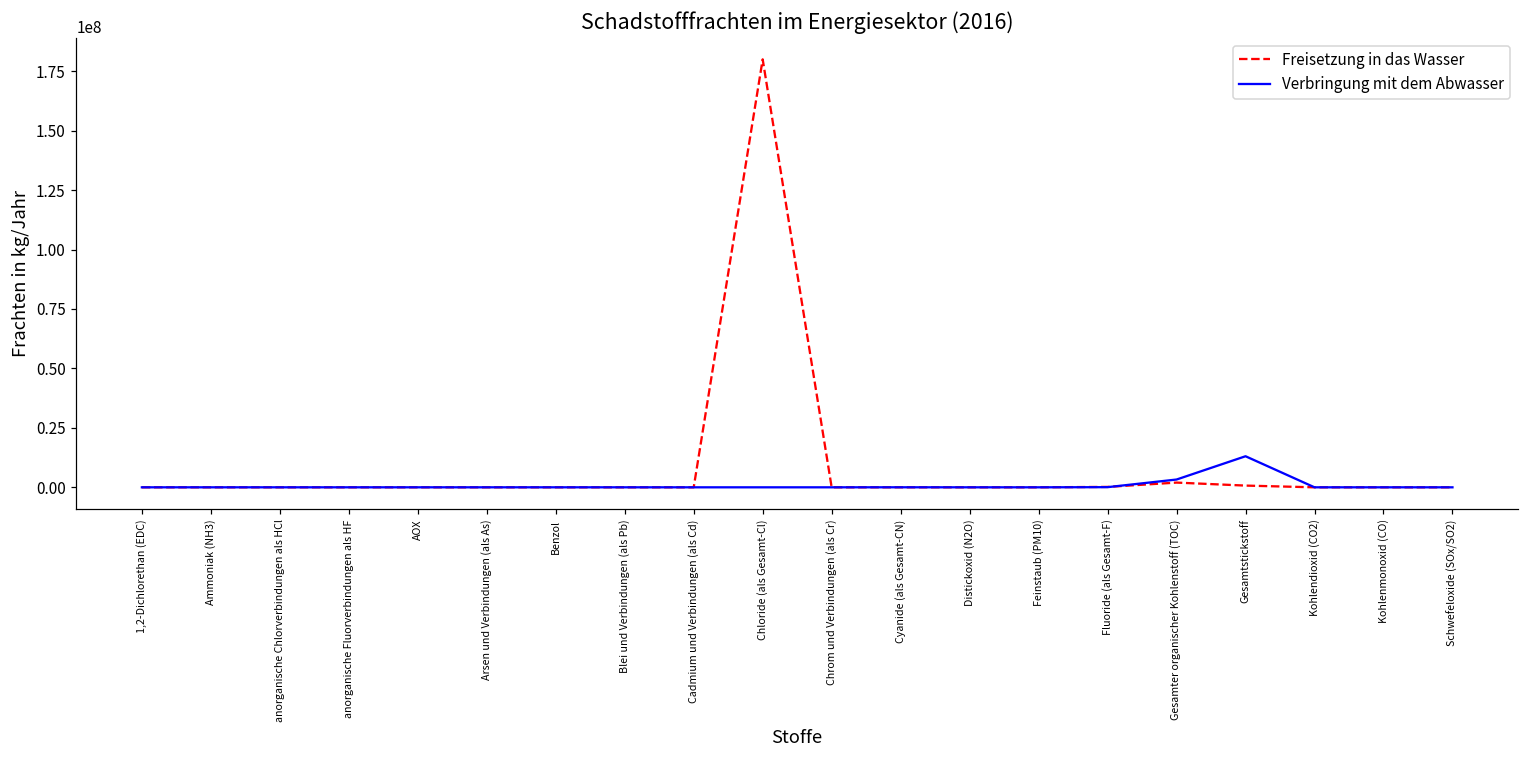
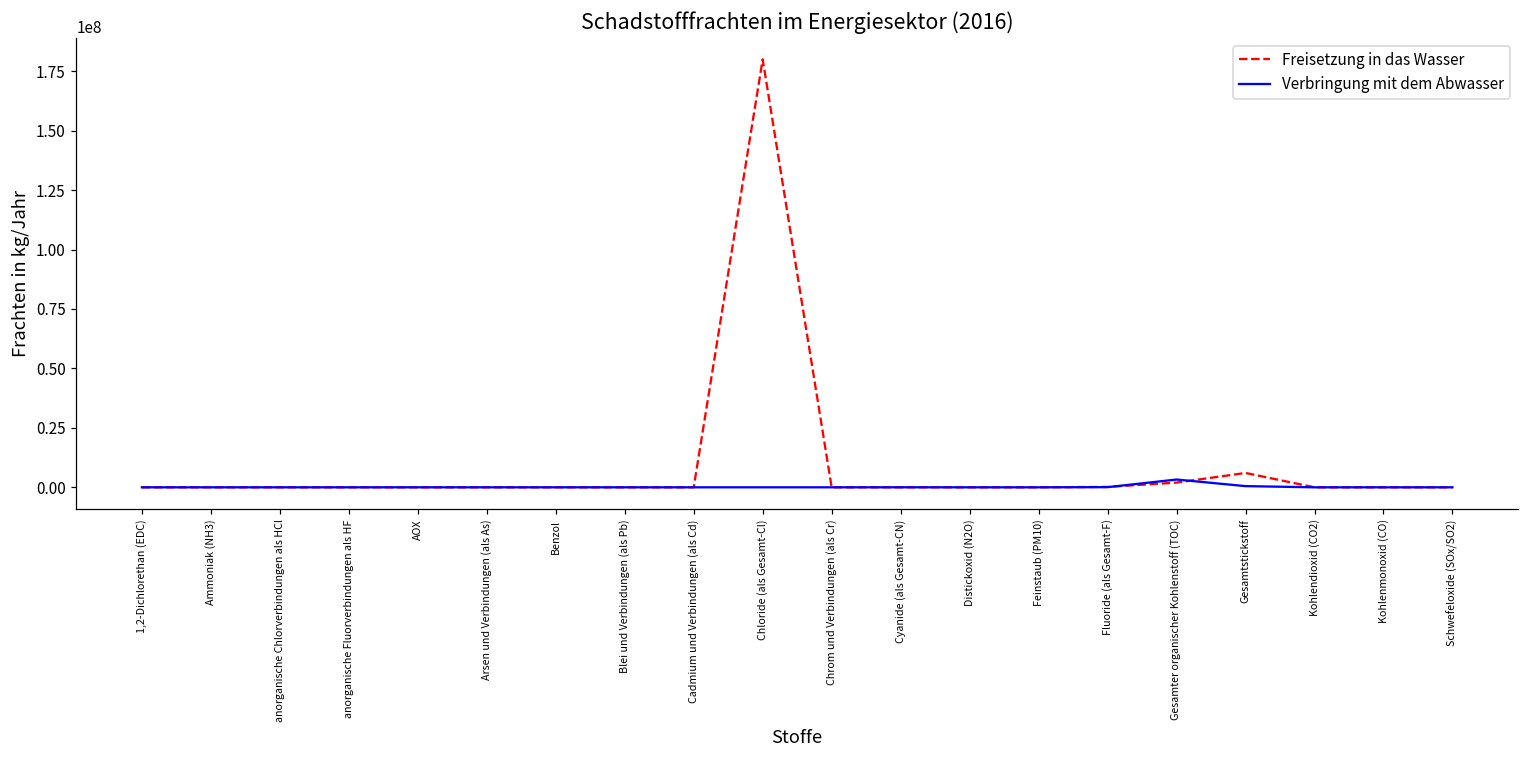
Freisetzung in das Wasser, Gesamtstickstoff: 1000000 -> 6000000
Verbringung mit dem Abwasser, Gesamtstickstoff: 13000000 -> 1000000
